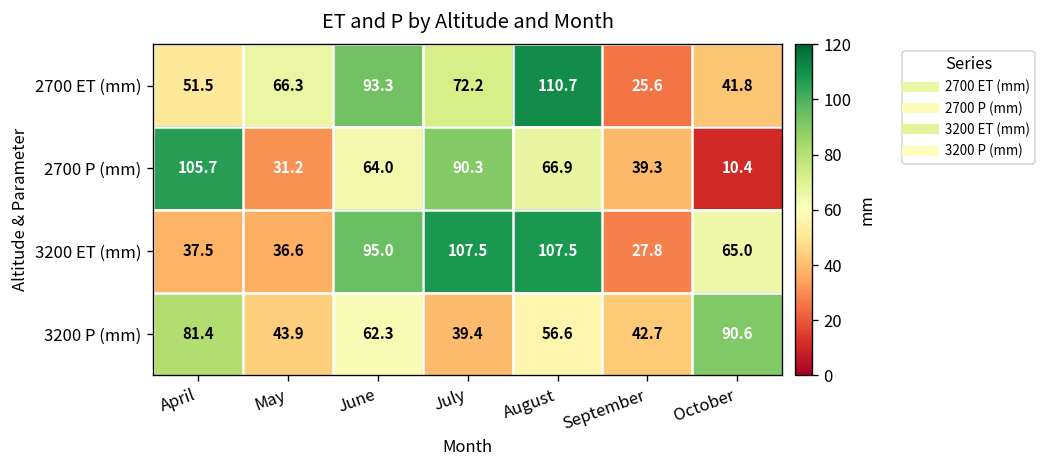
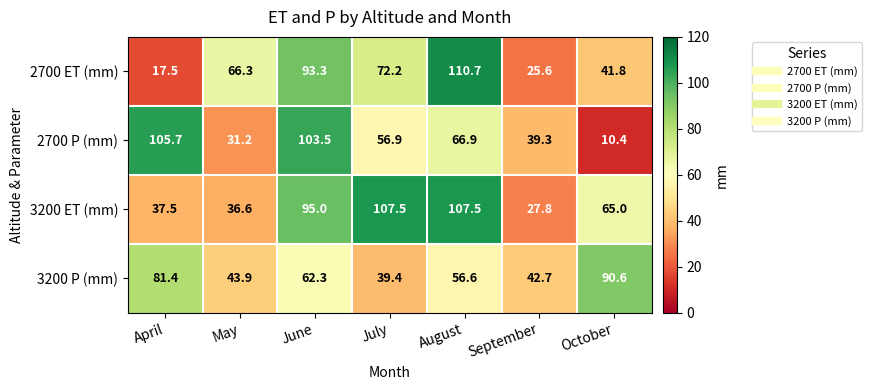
2700 ET (mm), April: 51.5 -> 17.5
2700 P (mm), June: 64.0 -> 103.5
2700 P (mm), July: 90.3 -> 56.9
